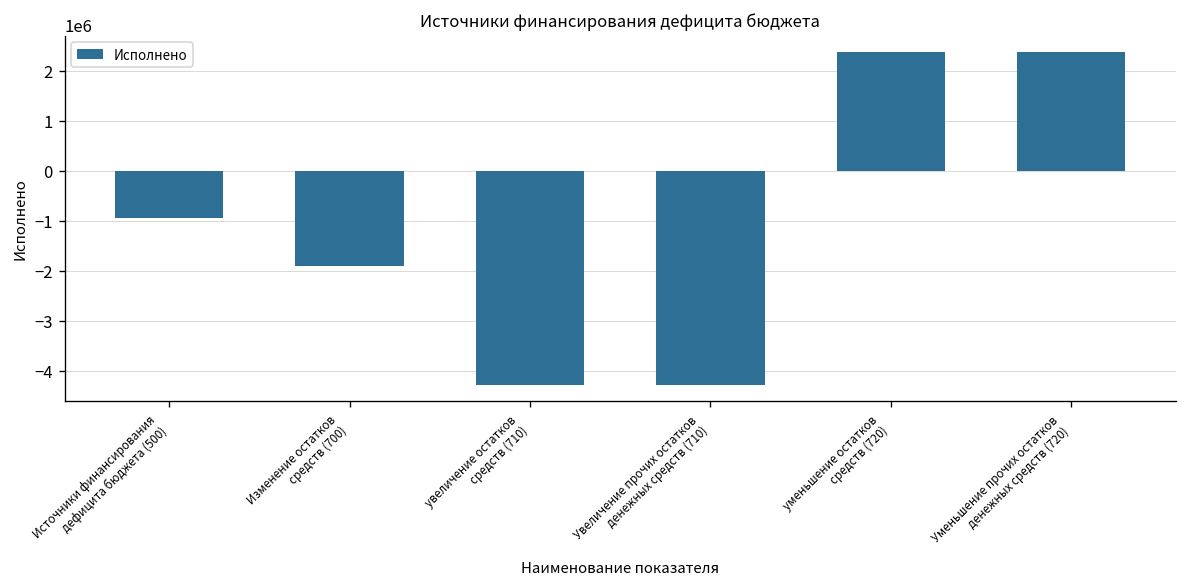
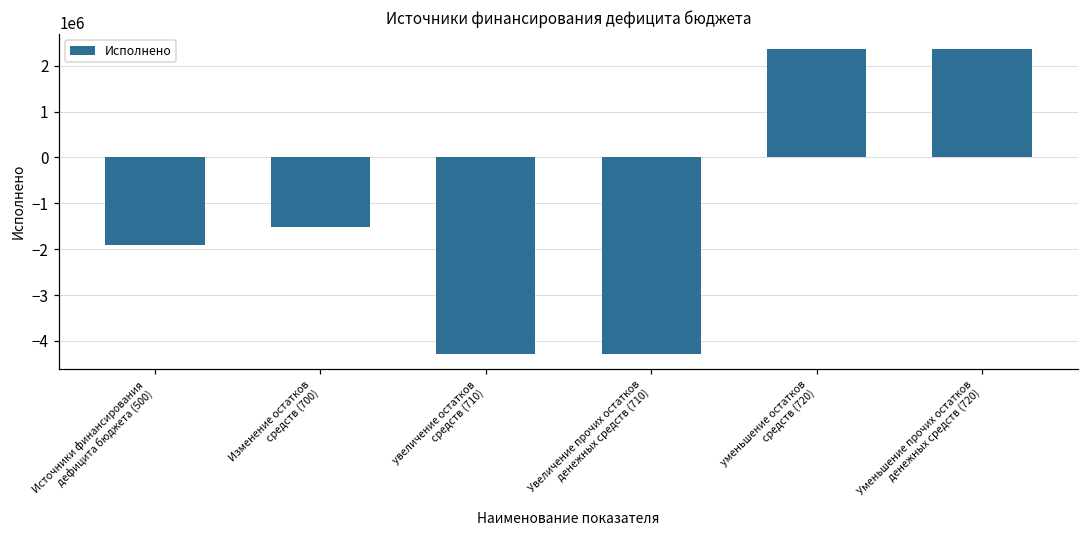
Источники финансирования дефицита бюджета (500): -900000 -> -1900000
Изменение остатков средств (700): -1900000 -> -1500000
